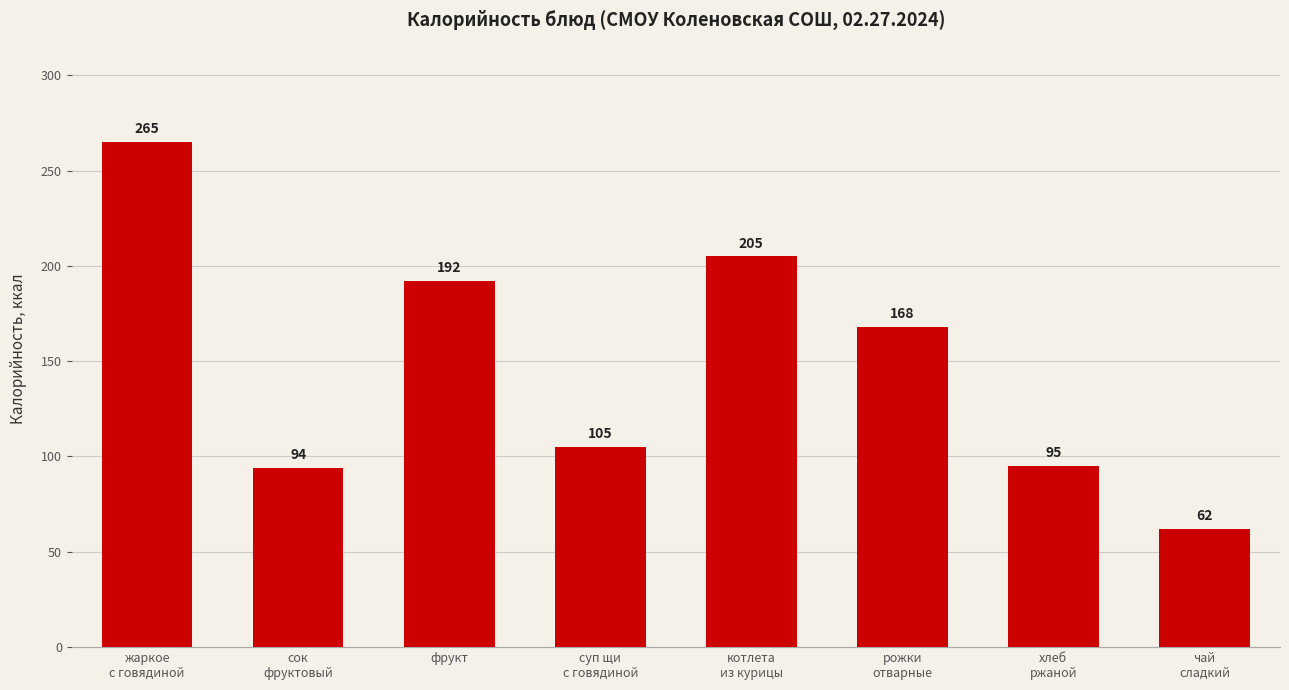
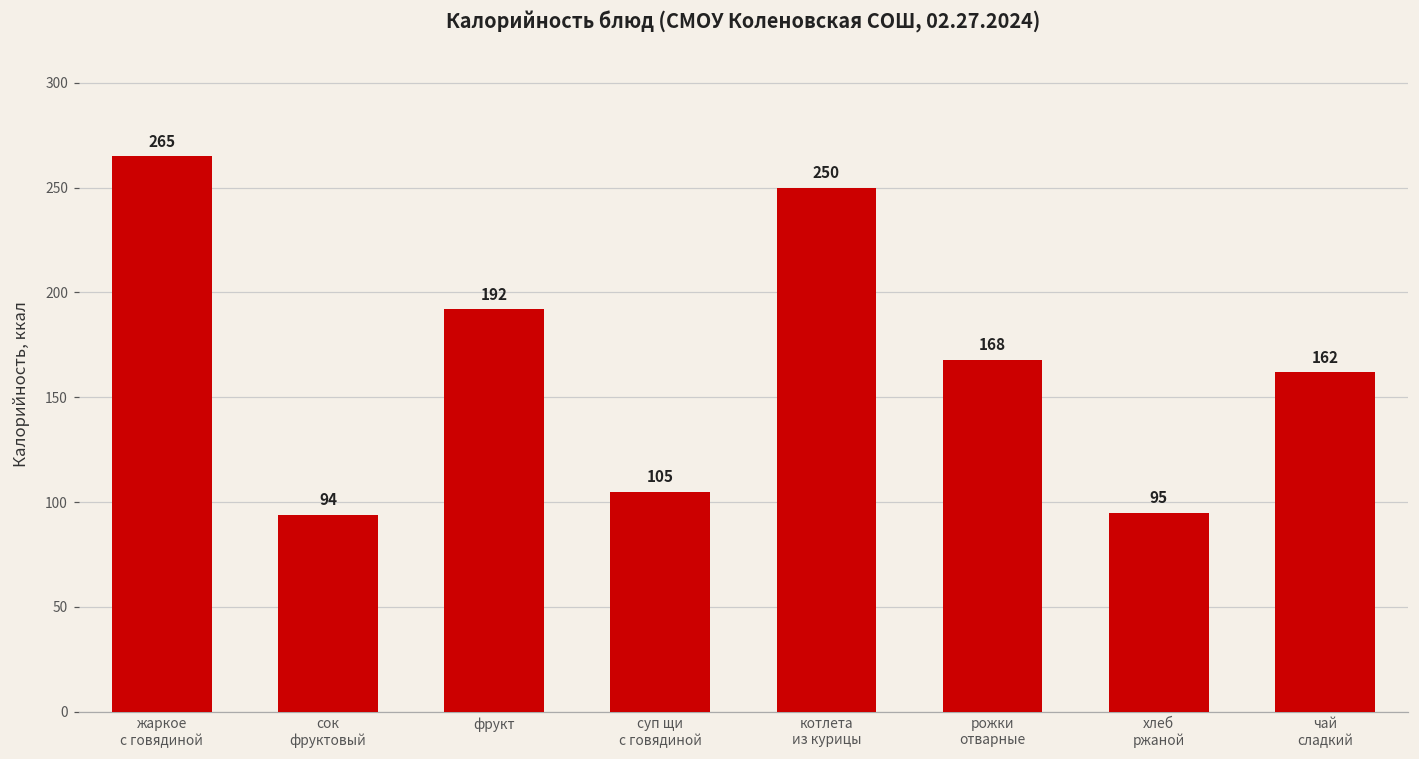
котлета из курицы: 205 -> 250
чай сладкий: 62 -> 162
